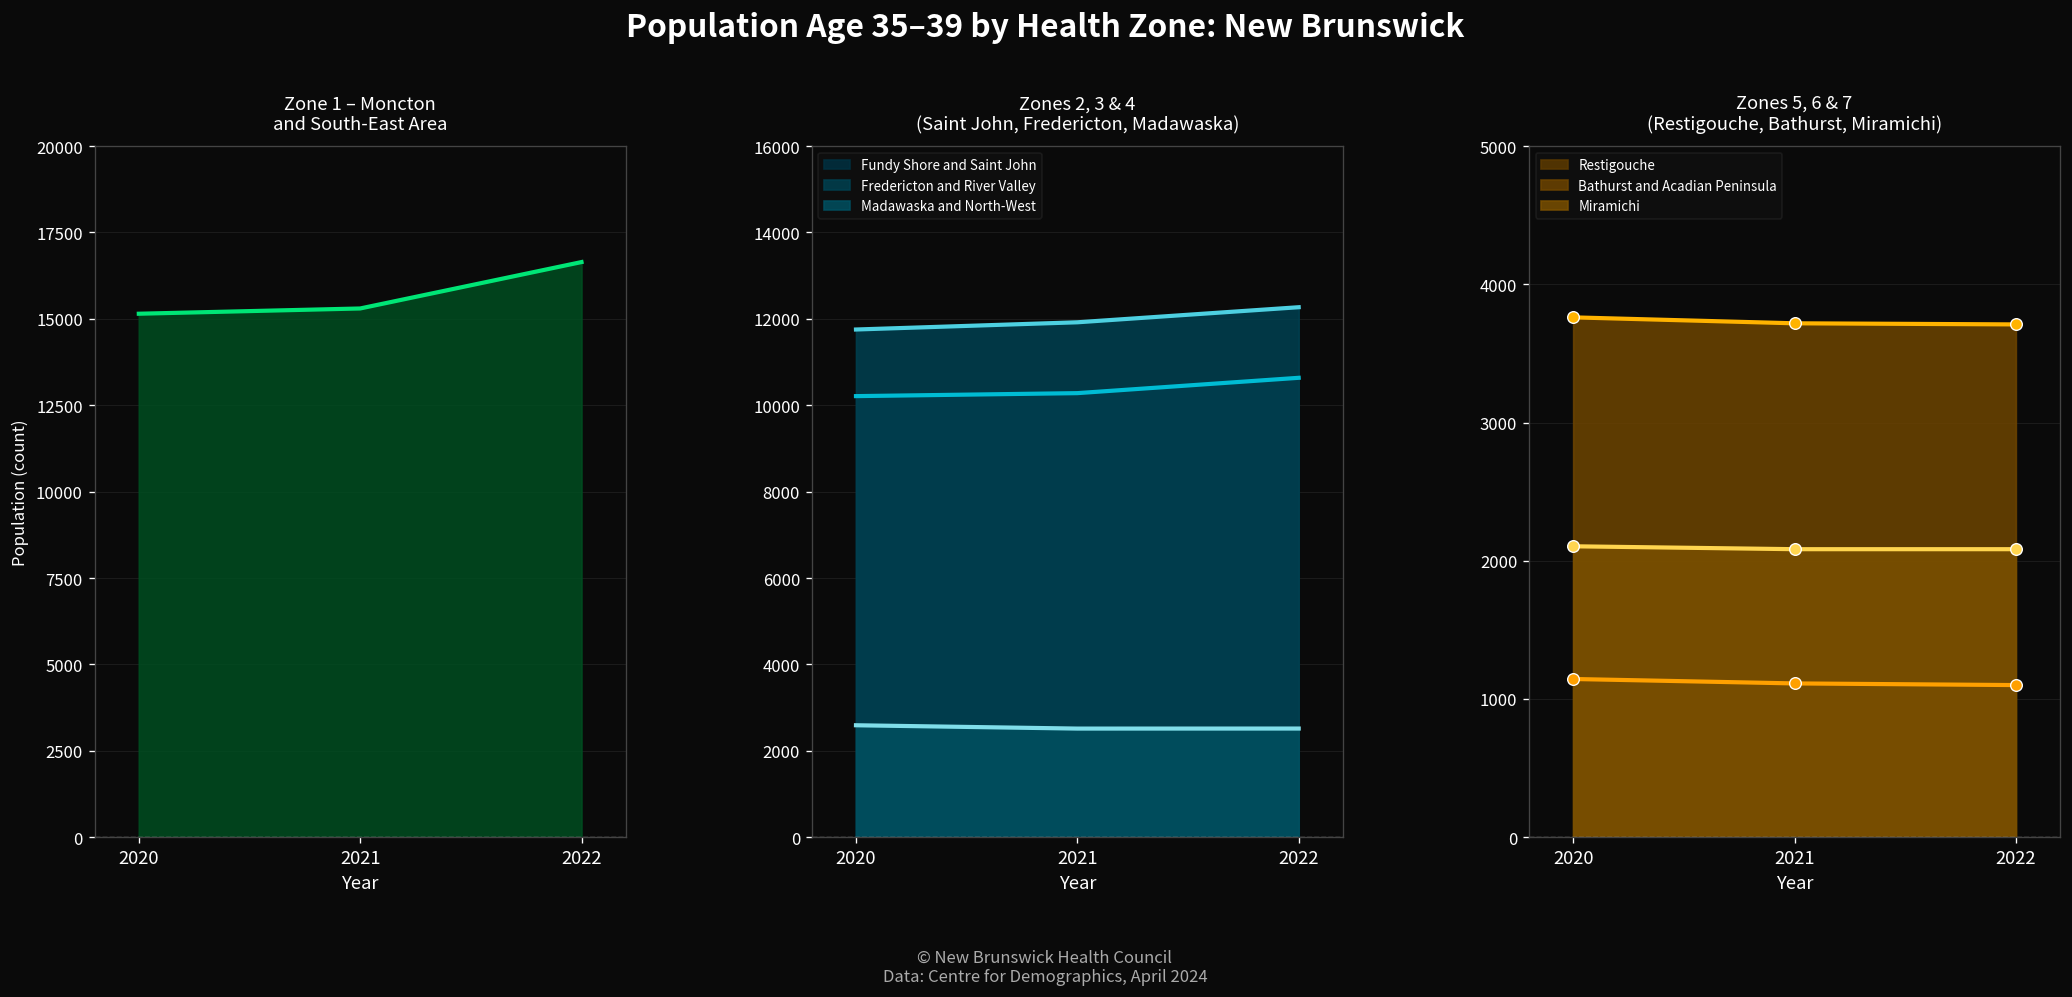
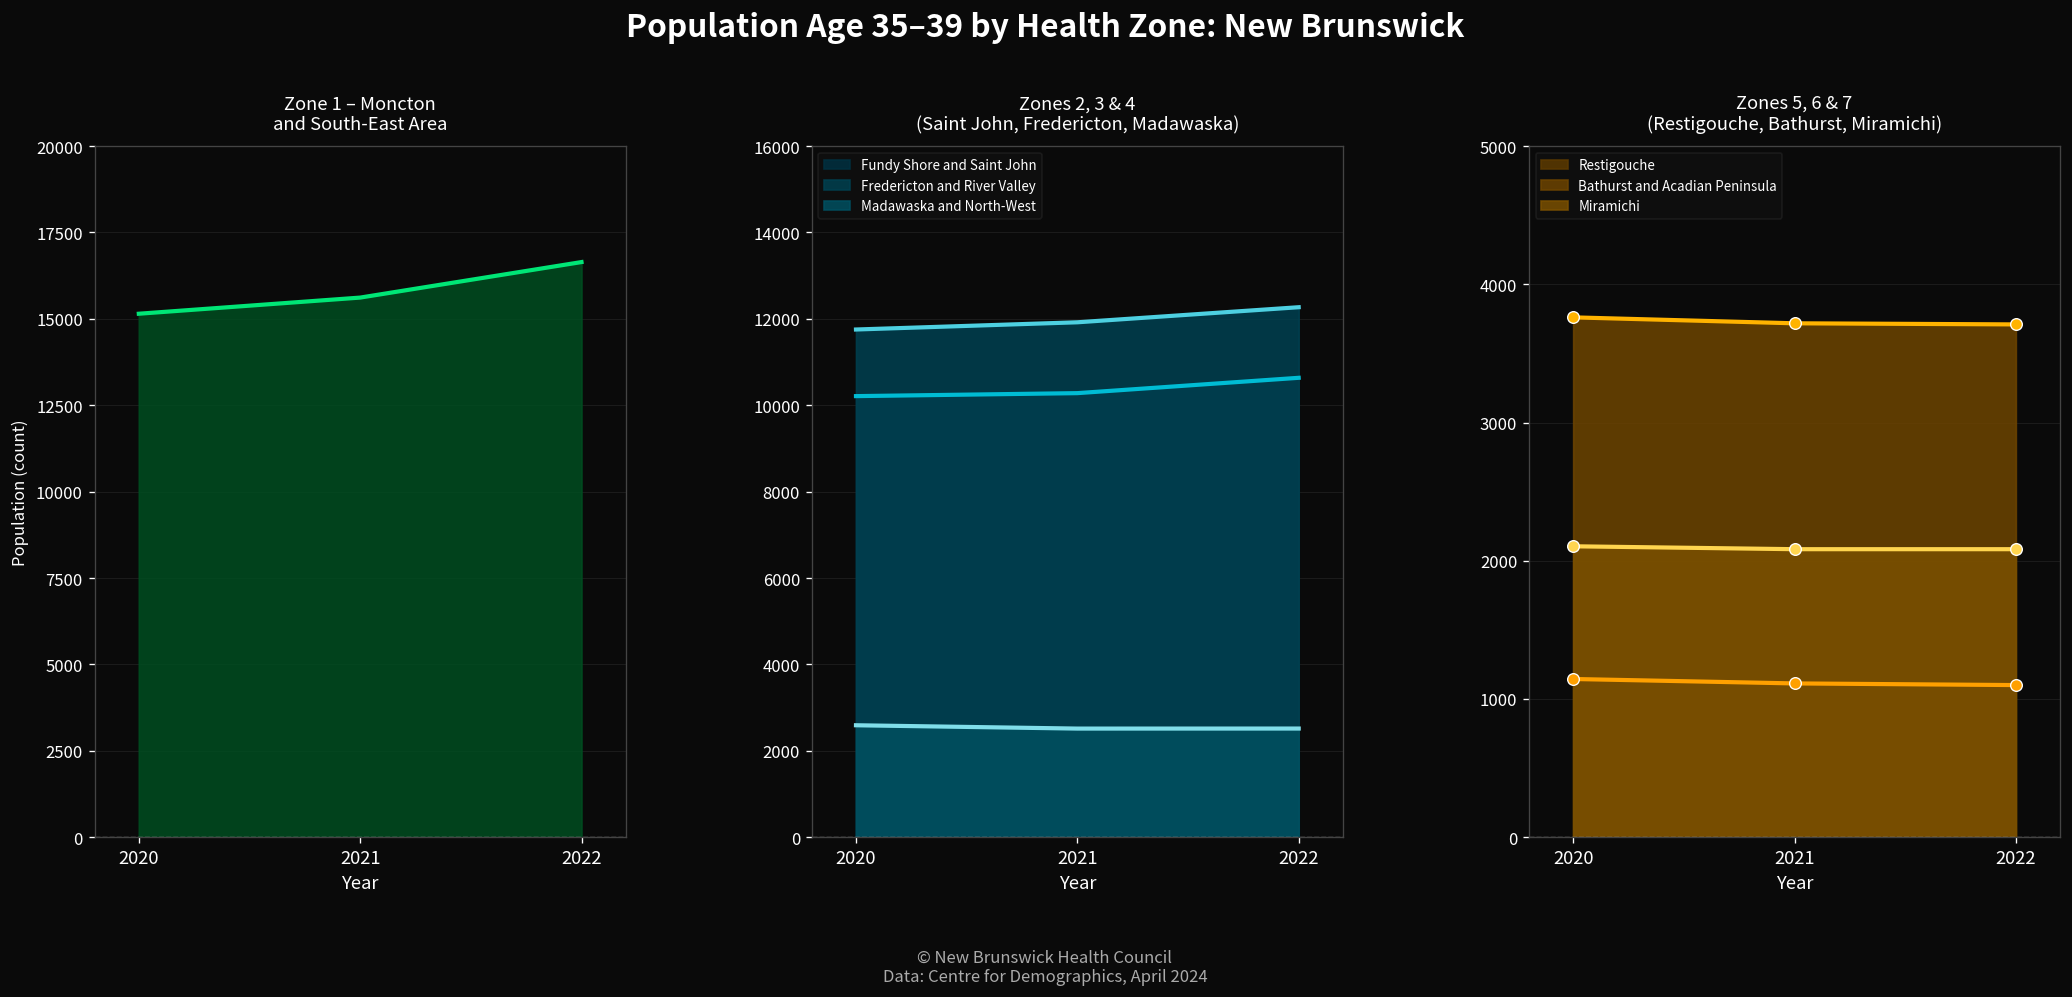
Zone 1 – Moncton and South-East Area, 2021: 15300 -> 15600
